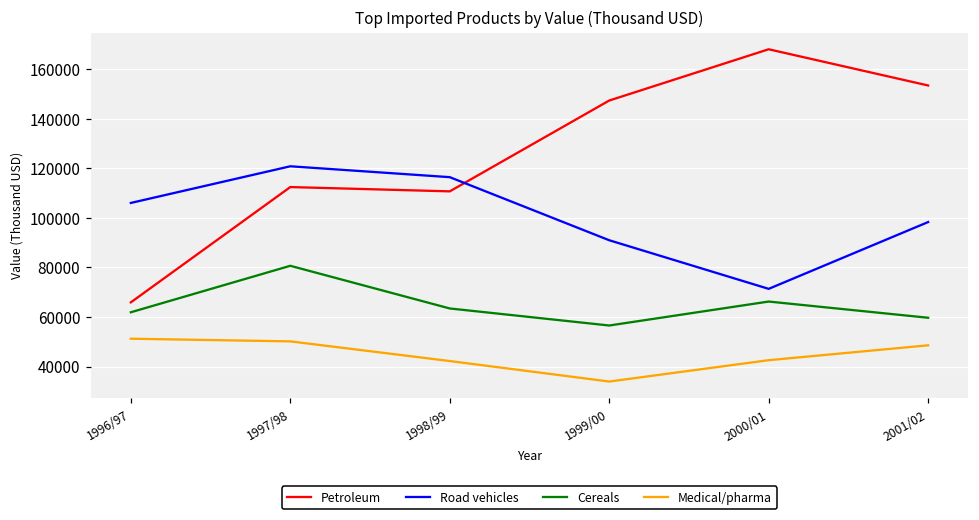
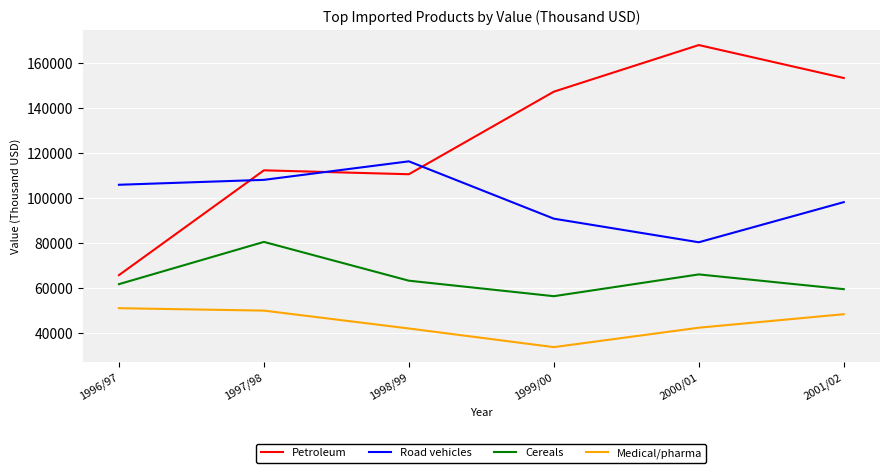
Road vehicles, 1997/98: 121000 -> 108000
Road vehicles, 2000/01: 71000 -> 80000
